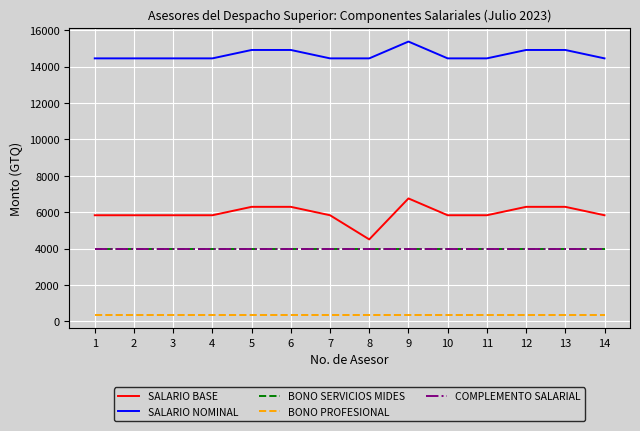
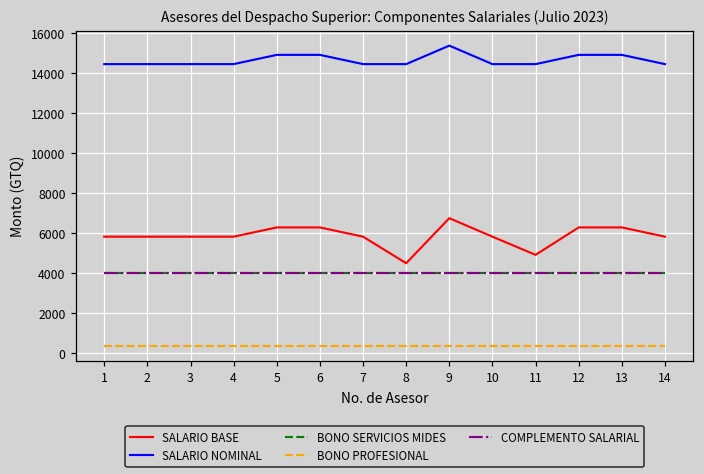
SALARIO BASE, 11: 5800 -> 4900
